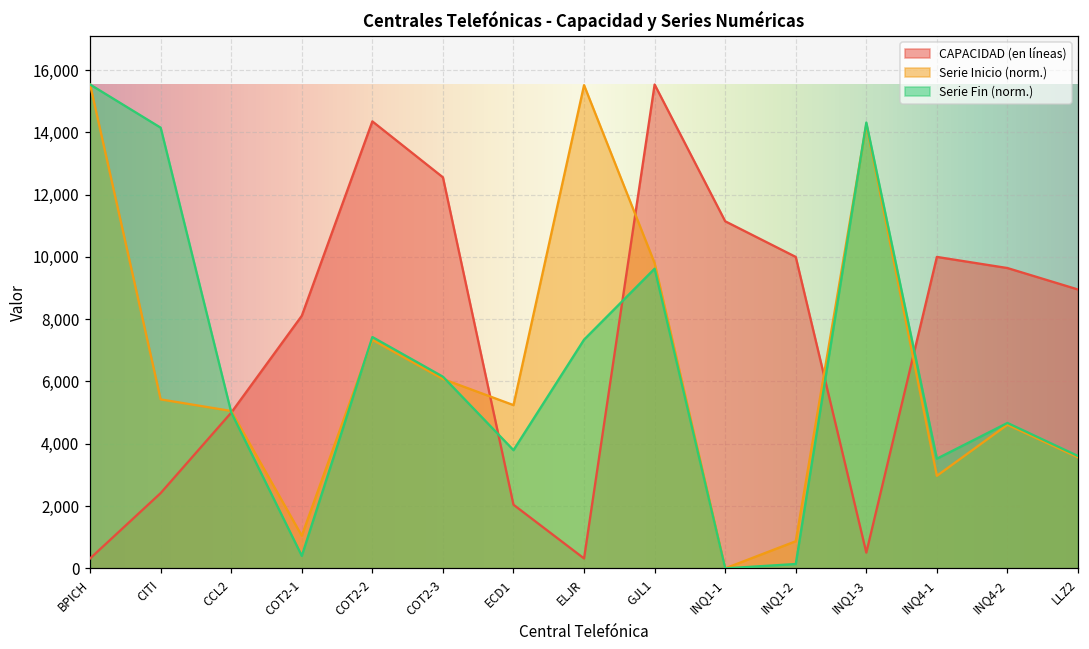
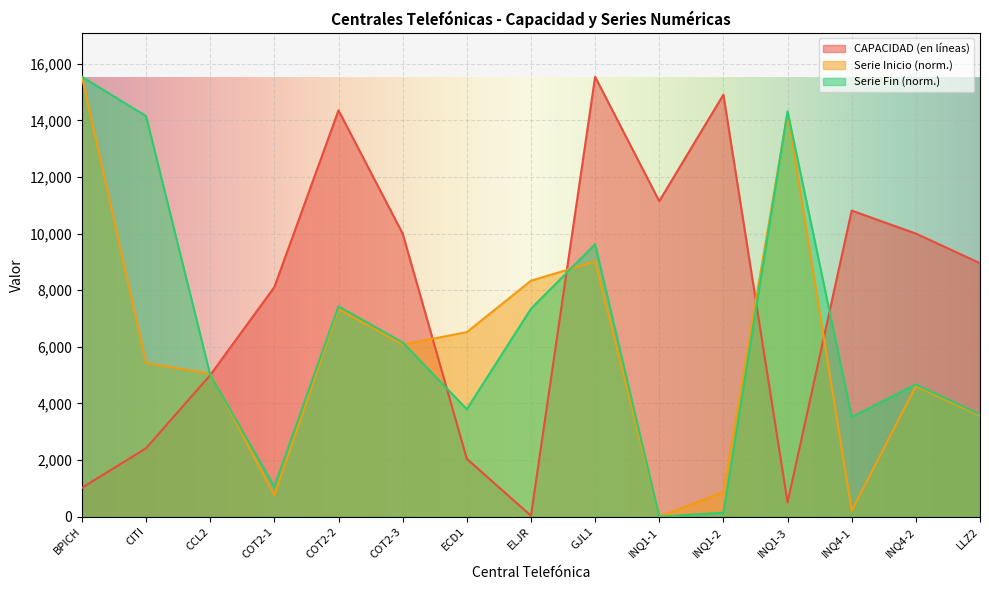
CAPACIDAD (en líneas), BPICH: 300 -> 1,000
Serie Inicio (norm.), COT2-1: 1,000 -> 800
Serie Fin (norm.), COT2-1: 400 -> 1,100
CAPACIDAD (en líneas), COT2-3: 12,600 -> 10,000
Serie Inicio (norm.), ECD1: 5,200 -> 6,500
CAPACIDAD (en líneas), ELJR: 300 -> 0
Serie Inicio (norm.), ELJR: 15,500 -> 8,300
Serie Inicio (norm.), GJL1: 9,800 -> 9,000
CAPACIDAD (en líneas), INQ1-2: 10,000 -> 14,900
CAPACIDAD (en líneas), INQ4-1: 10,000 -> 10,800
Serie Inicio (norm.), INQ4-1: 3,000 -> 200
CAPACIDAD (en líneas), INQ4-2: 9,600 -> 10,000
